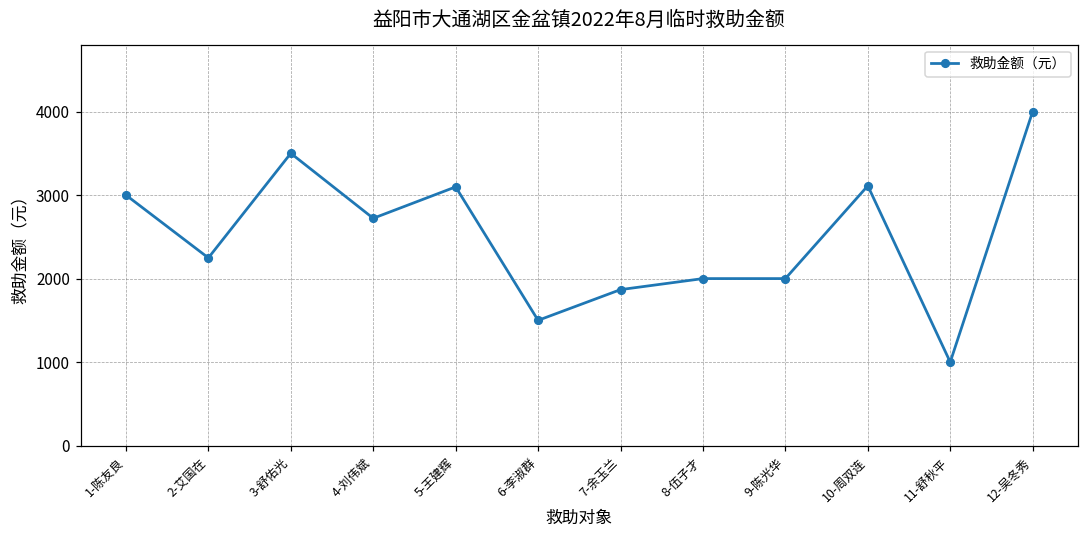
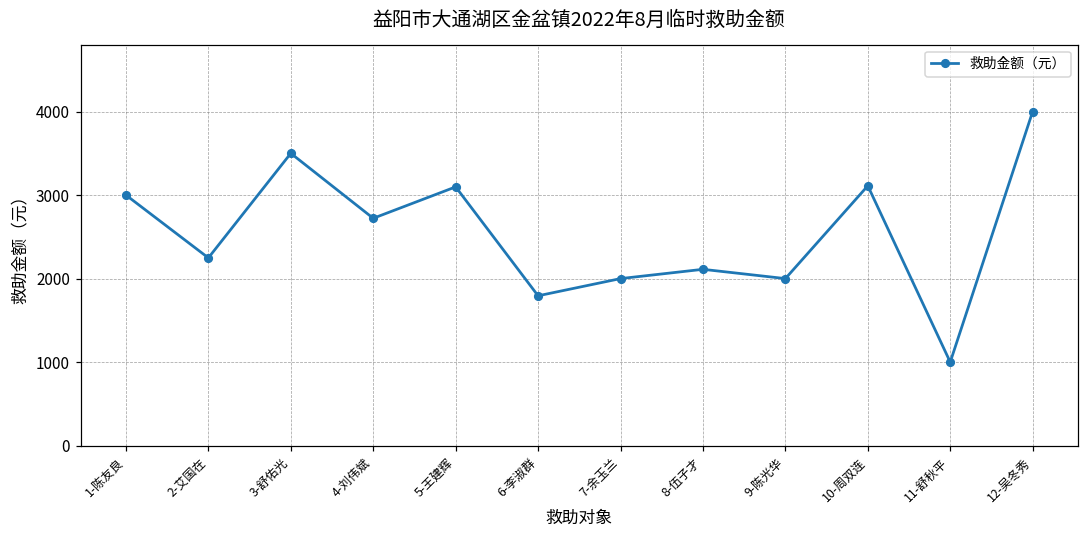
6-李淑群: 1500 -> 1800
7-余玉兰: 1900 -> 2000
8-伍子才: 2000 -> 2100
